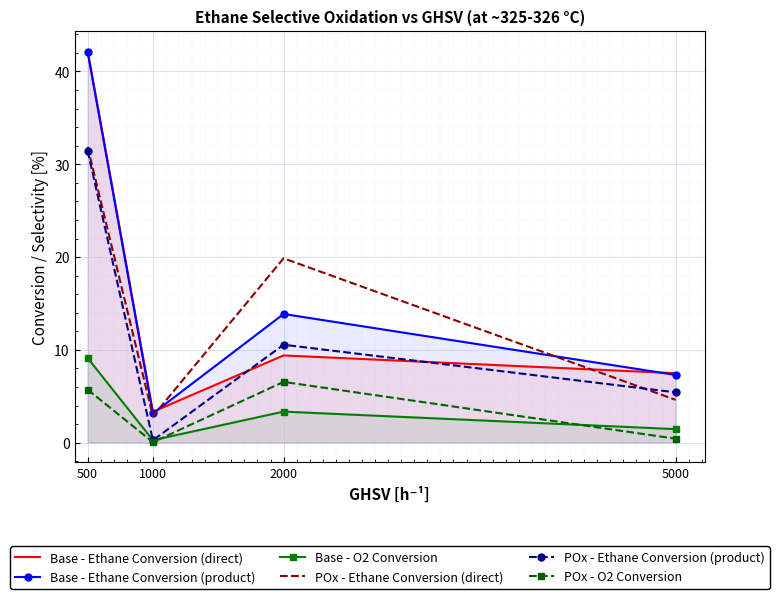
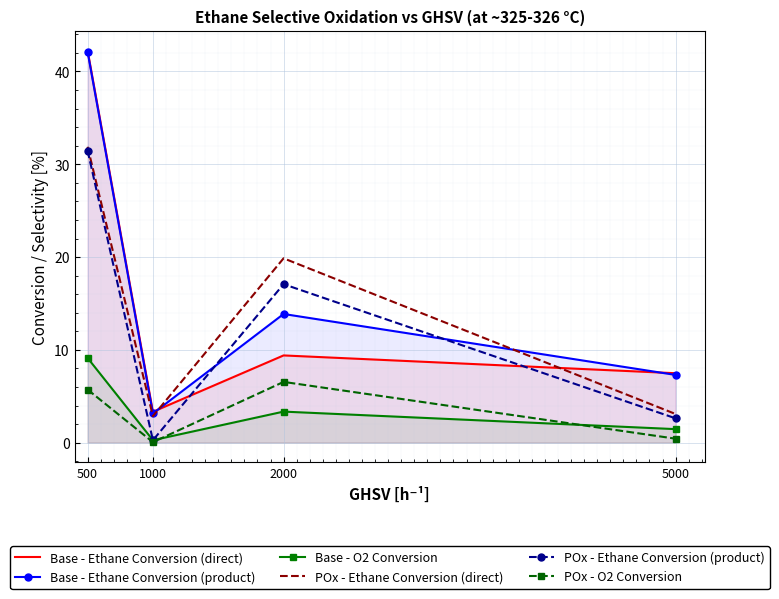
POx - Ethane Conversion (product), 2000: 11 -> 17
POx - Ethane Conversion (direct), 5000: 5 -> 3
POx - Ethane Conversion (product), 5000: 5 -> 3
